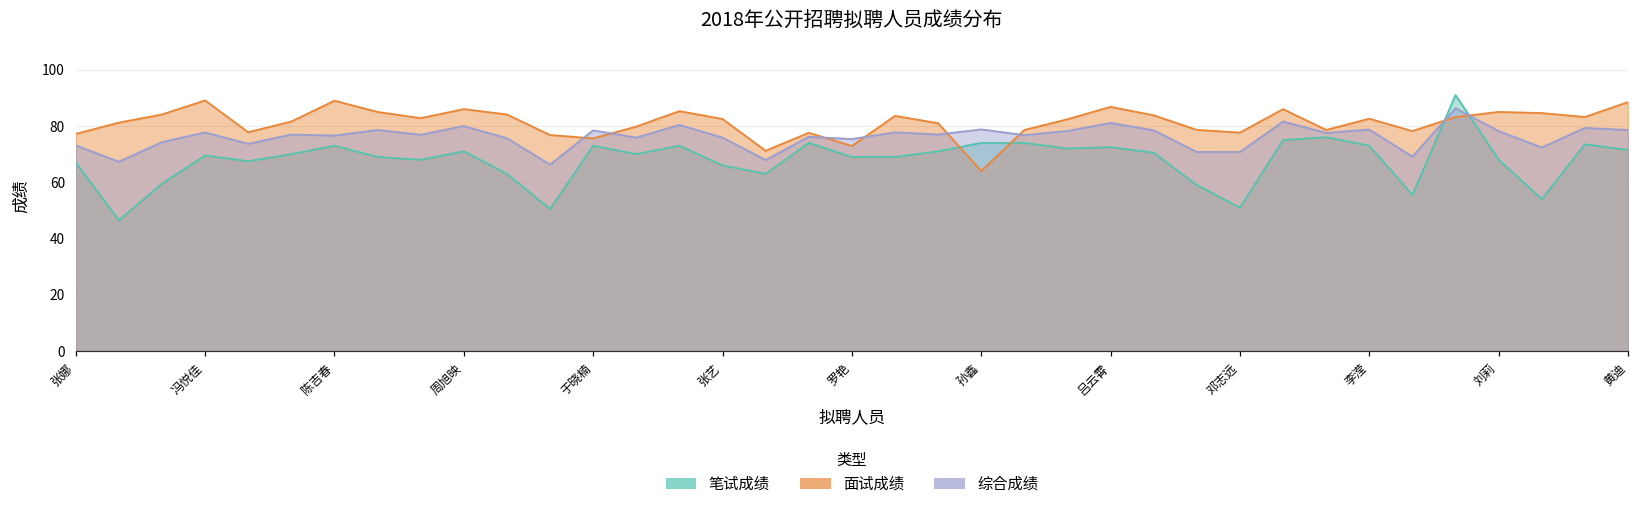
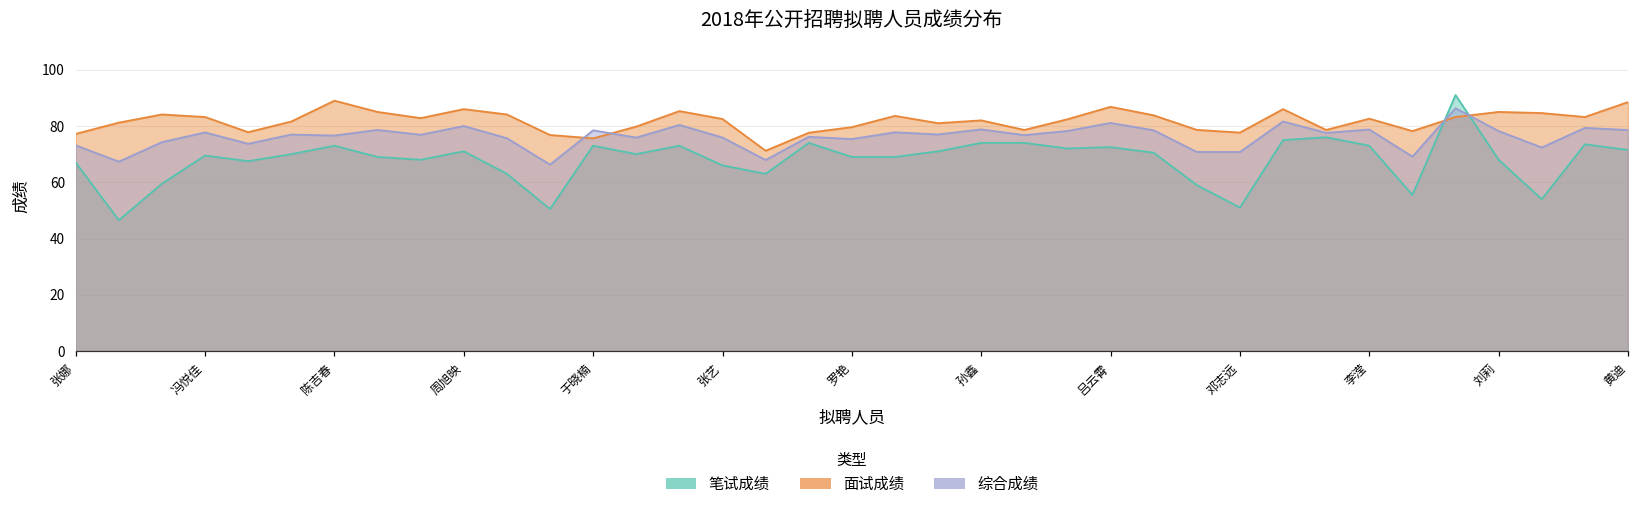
面试成绩, 冯悦佳: 89 -> 83
面试成绩, 罗艳: 73 -> 80
面试成绩, 孙鑫: 64 -> 82
